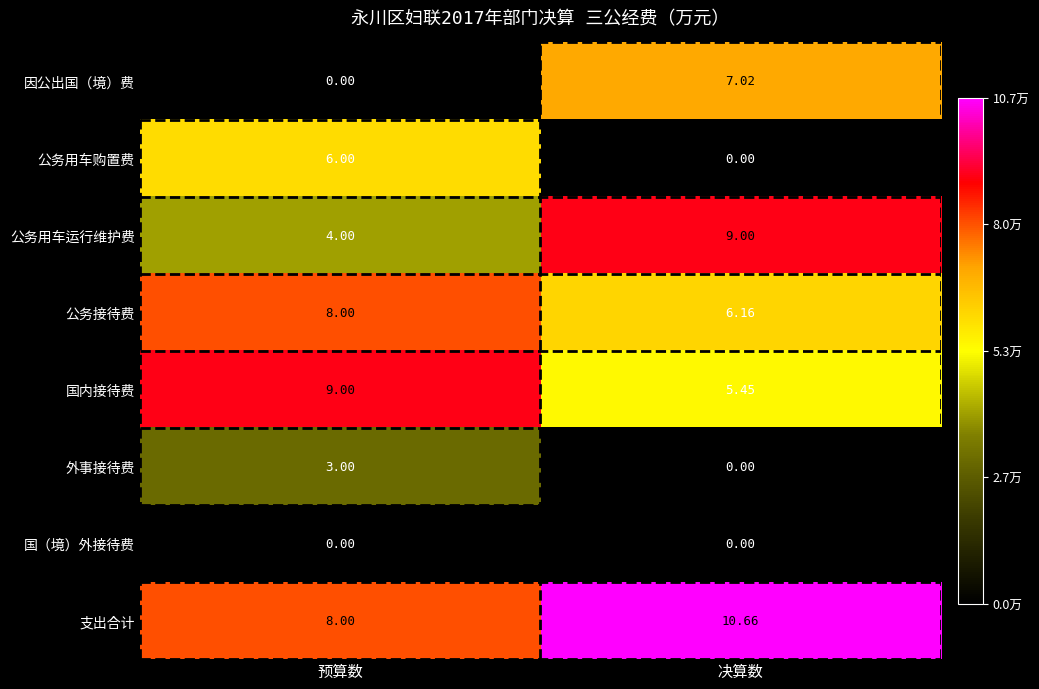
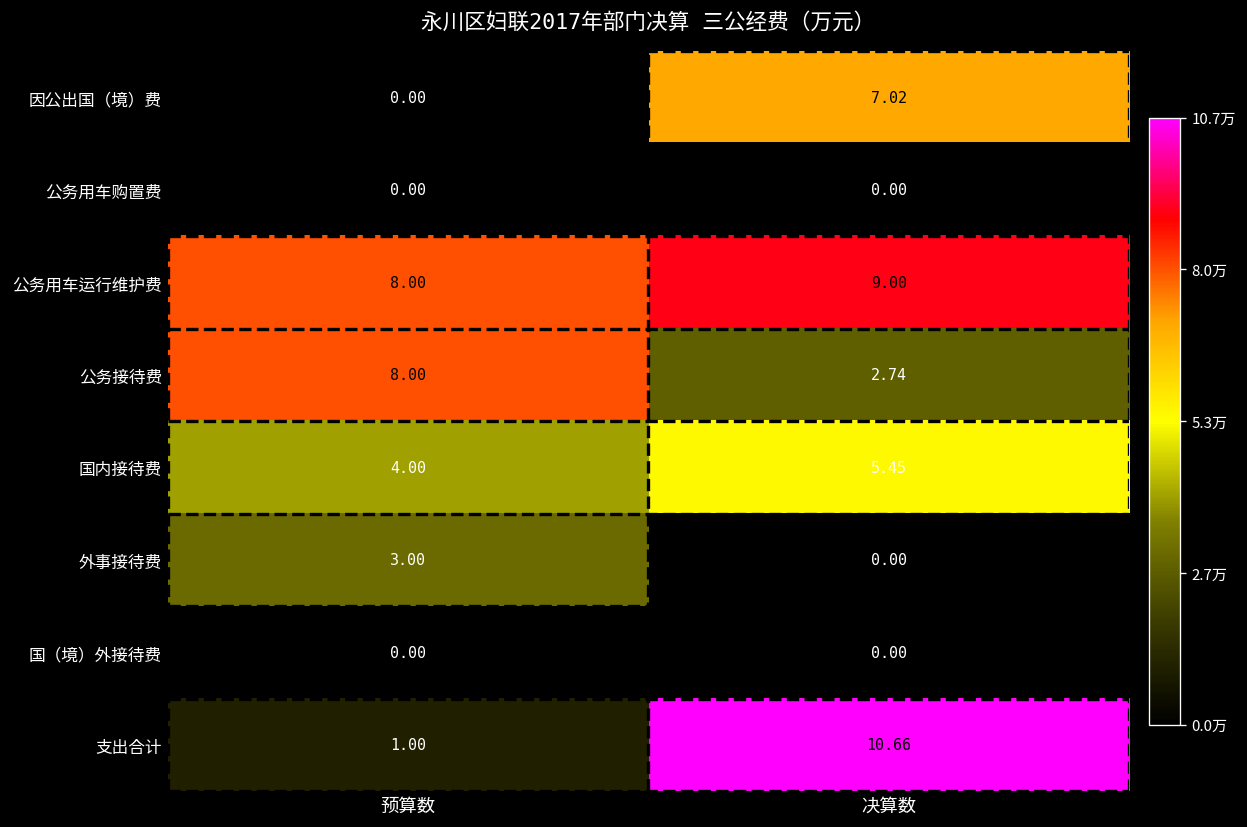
公务用车购置费, 预算数: 6.00 -> 0.00
公务用车运行维护费, 预算数: 4.00 -> 8.00
公务接待费, 决算数: 6.16 -> 2.74
国内接待费, 预算数: 9.00 -> 4.00
支出合计, 预算数: 8.00 -> 1.00
